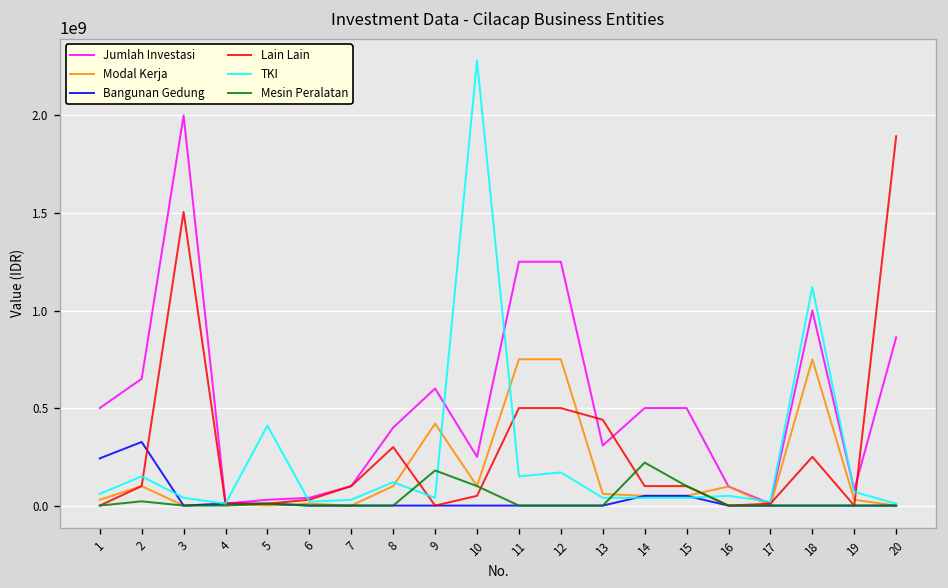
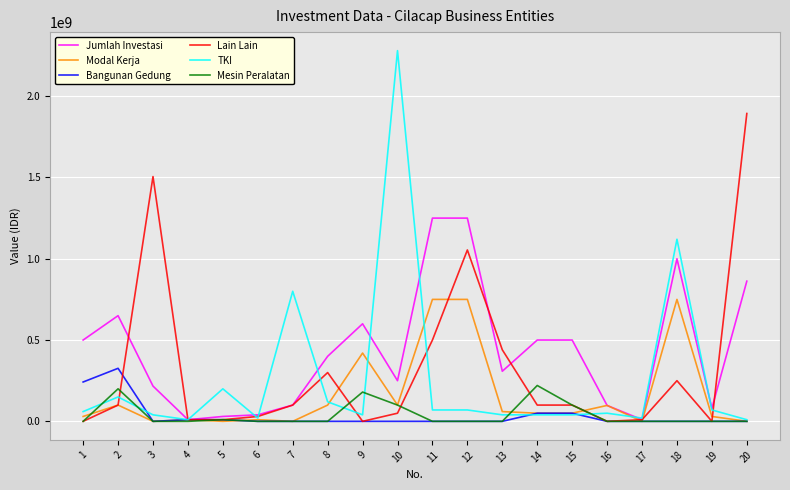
Mesin Peralatan, 2: 20000000 -> 200000000
Jumlah Investasi, 3: 2000000000 -> 220000000
TKI, 5: 410000000 -> 200000000
TKI, 7: 30000000 -> 800000000
TKI, 11: 150000000 -> 70000000
Lain Lain, 12: 500000000 -> 1050000000
TKI, 12: 170000000 -> 70000000
